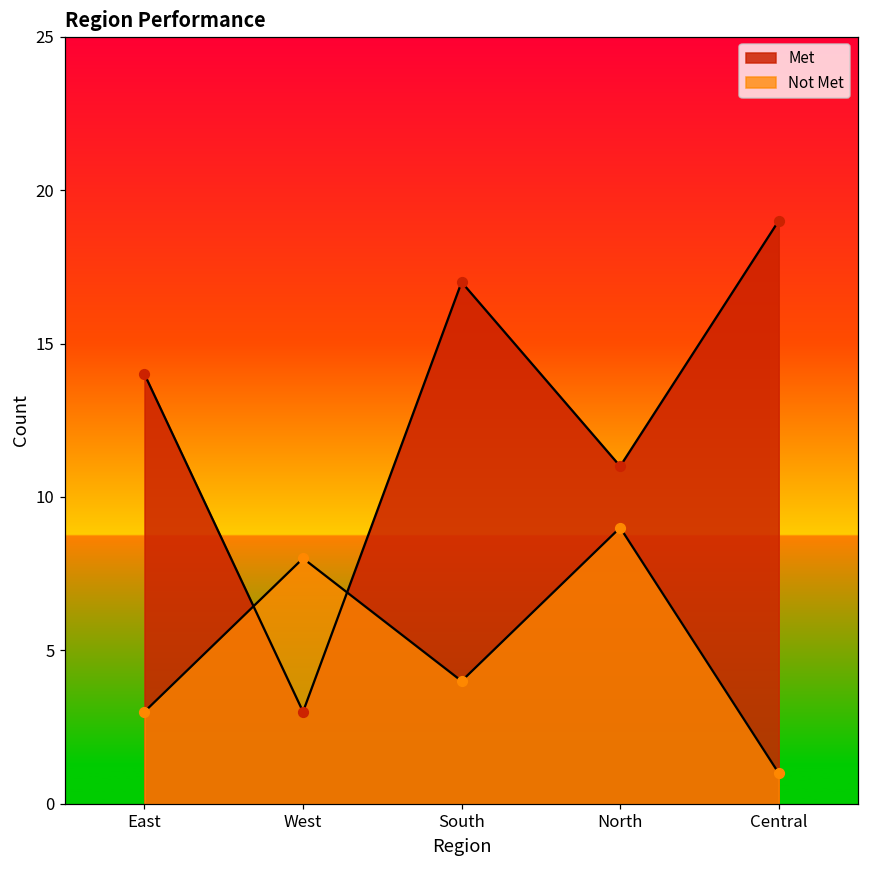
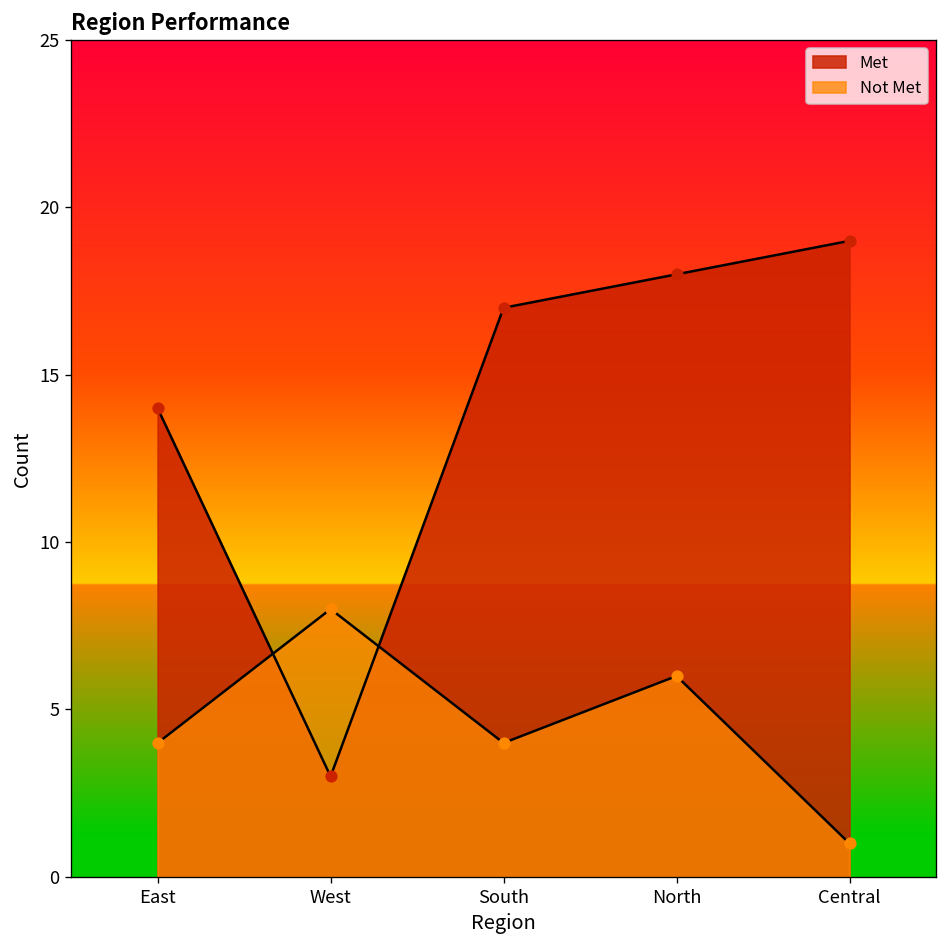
Not Met, East: 3 -> 4
Met, North: 11 -> 18
Not Met, North: 9 -> 6
